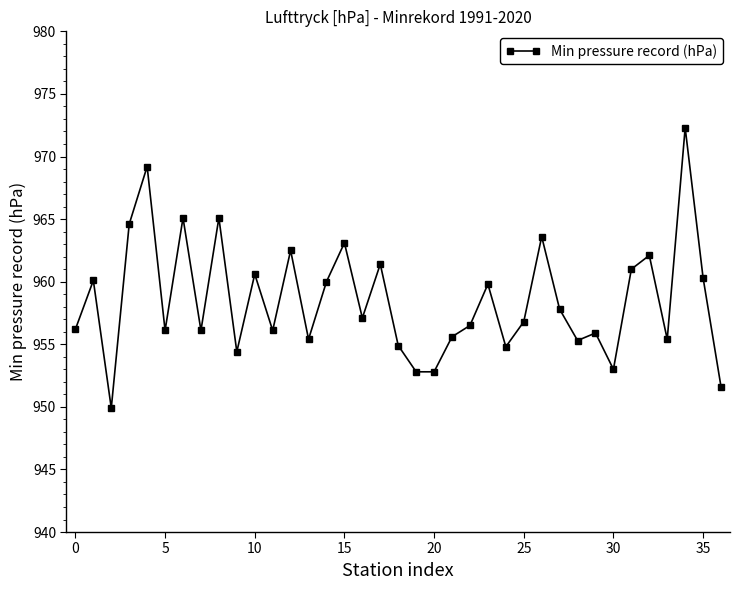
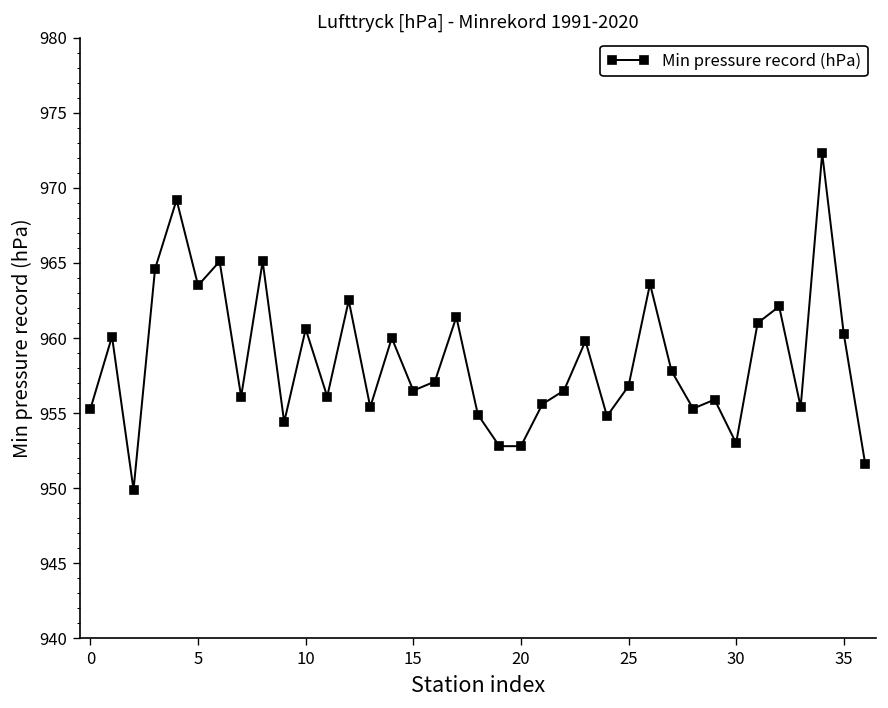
0: 956.2 -> 955.3
5: 956.1 -> 963.5
15: 963.1 -> 956.5
